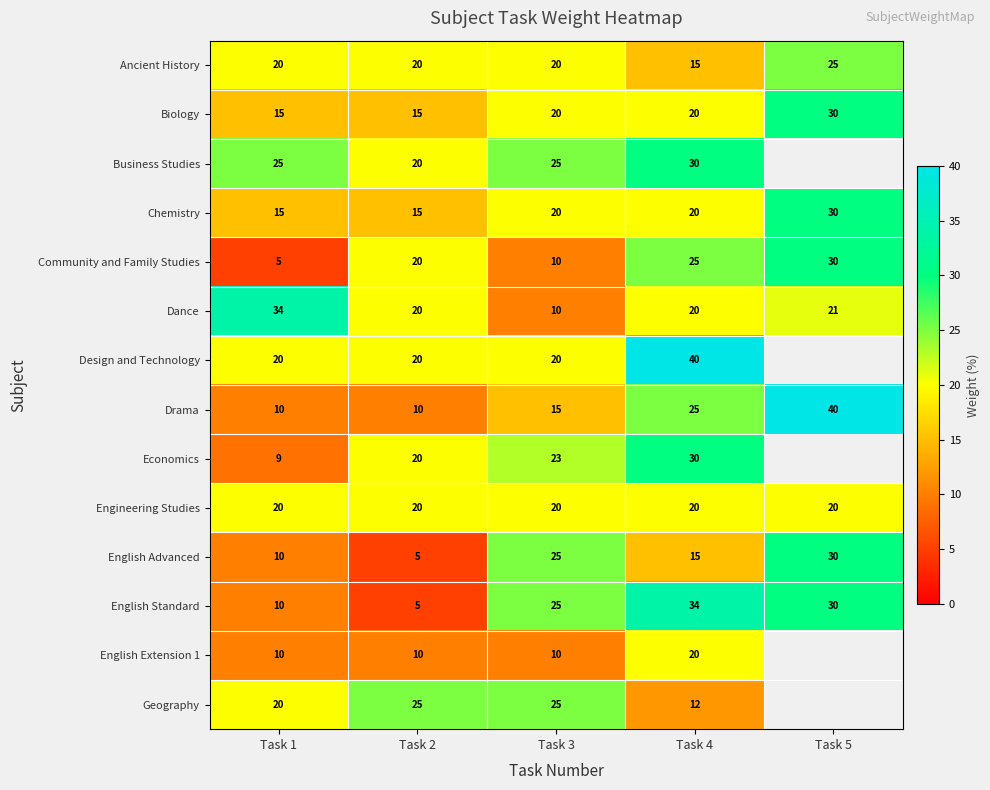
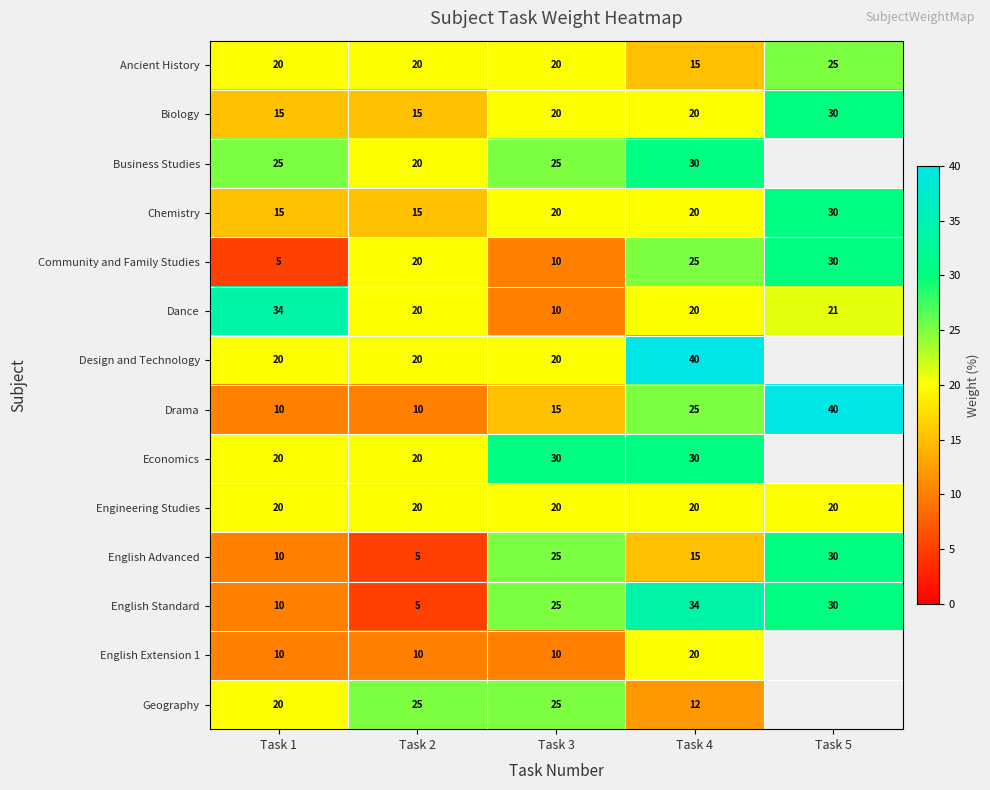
Economics, Task 1: 9 -> 20
Economics, Task 3: 23 -> 30
